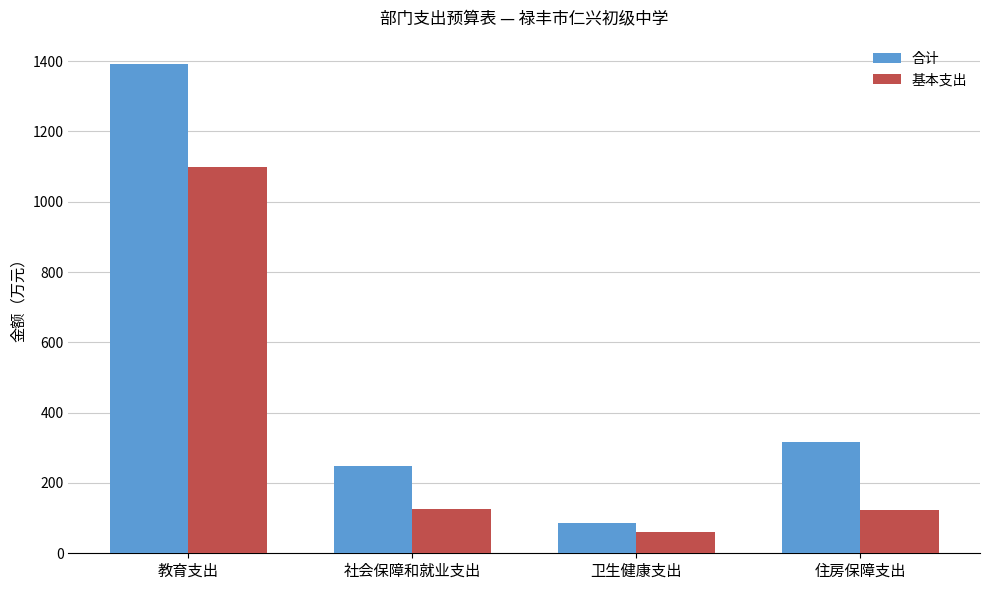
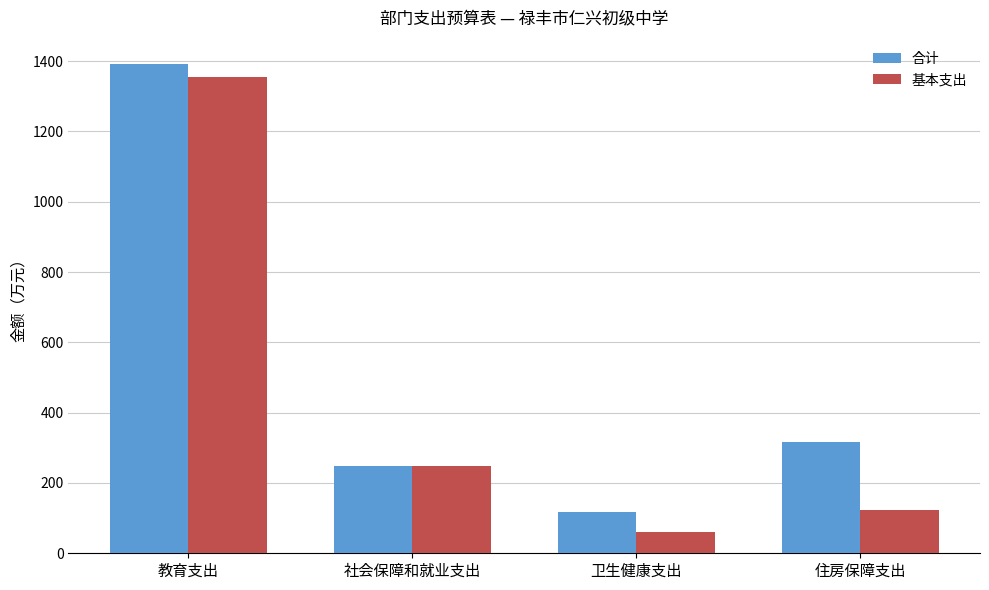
基本支出, 教育支出: 1100 -> 1350
基本支出, 社会保障和就业支出: 130 -> 250
合计, 卫生健康支出: 80 -> 120
